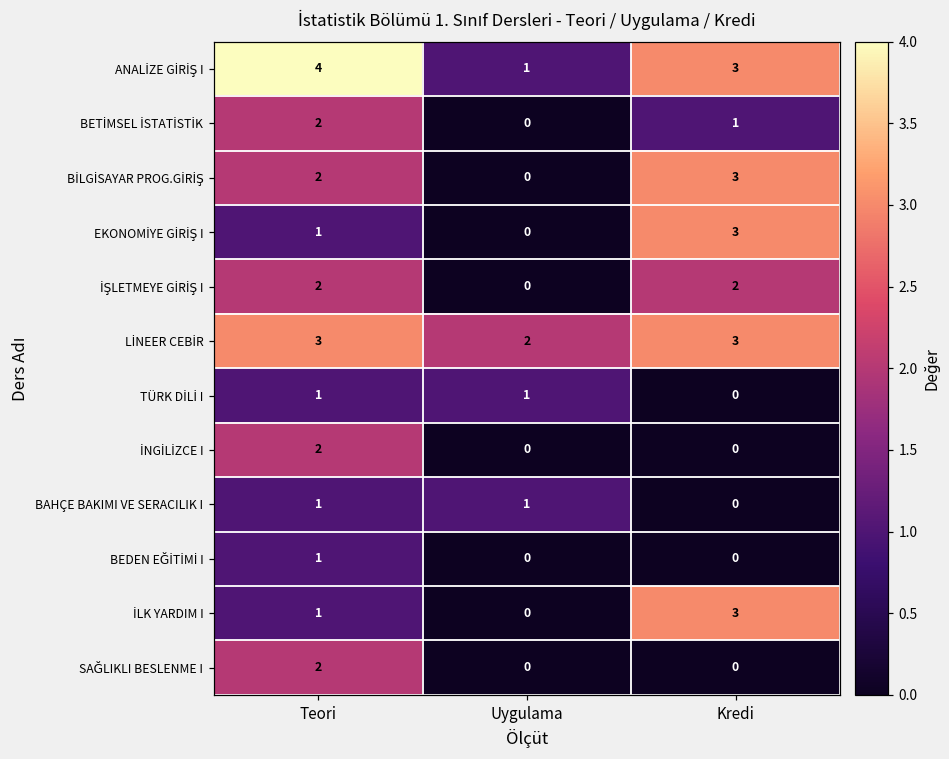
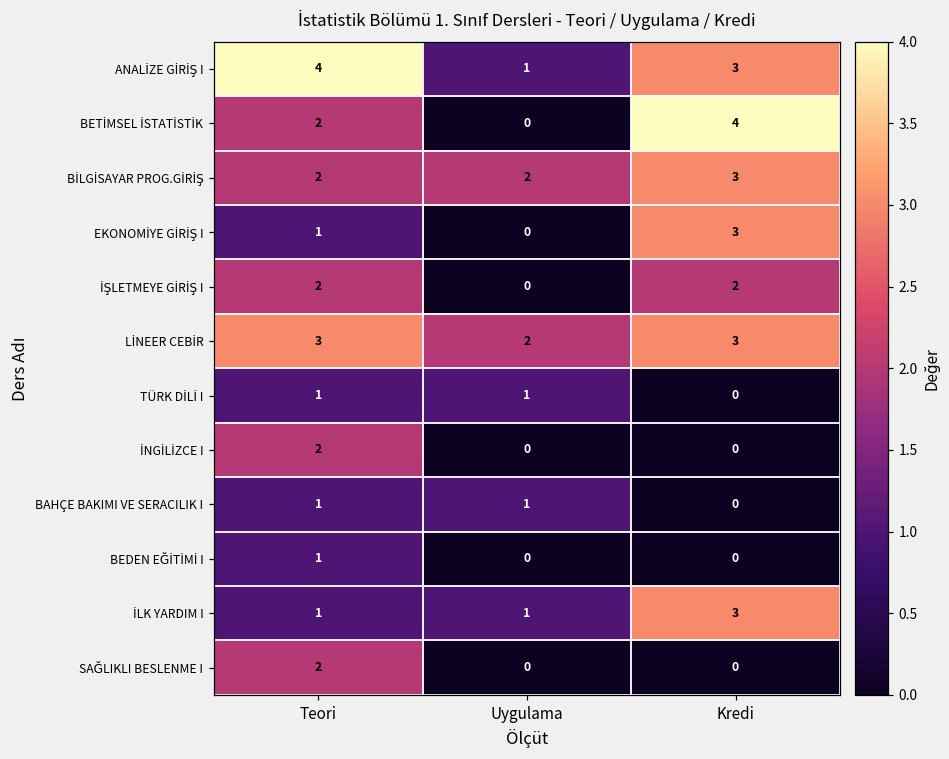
BETİMSEL İSTATİSTİK, Kredi: 1 -> 4
BİLGİSAYAR PROG.GİRİŞ, Uygulama: 0 -> 2
İLK YARDIM I, Uygulama: 0 -> 1
